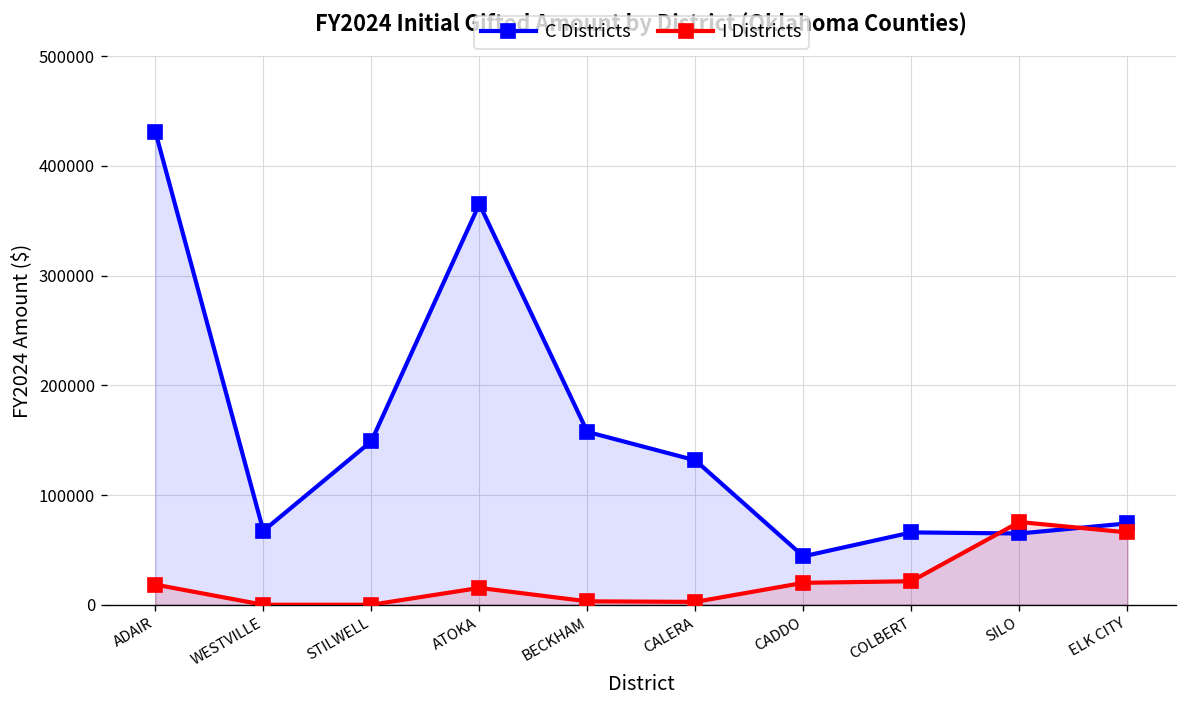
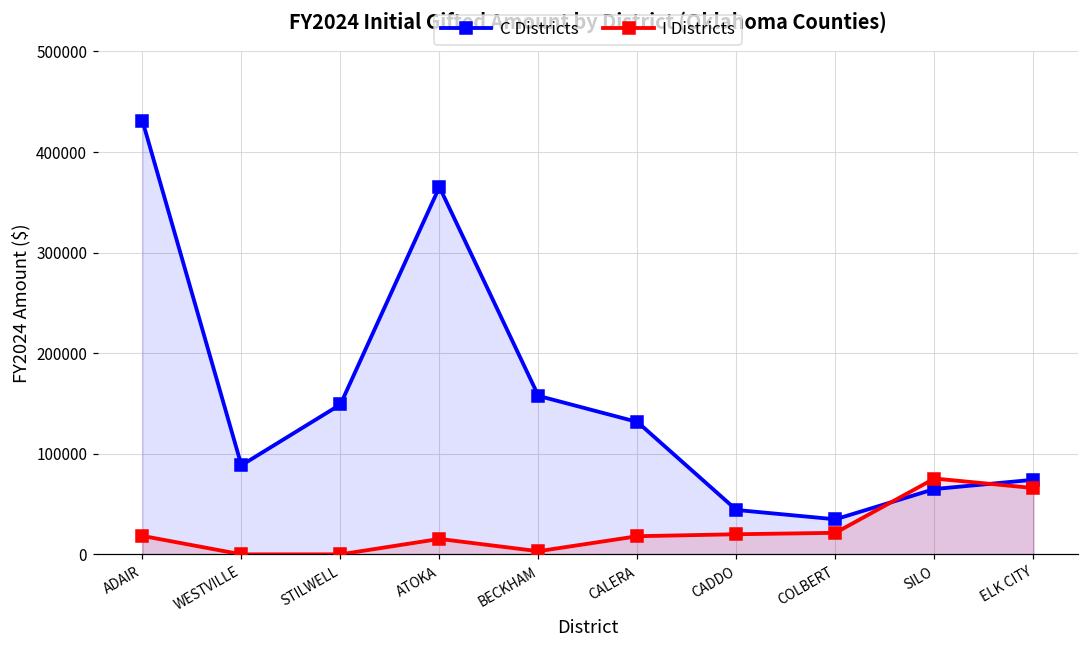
C Districts, WESTVILLE: 70000 -> 90000
I Districts, CALERA: 0 -> 20000
C Districts, COLBERT: 70000 -> 30000
